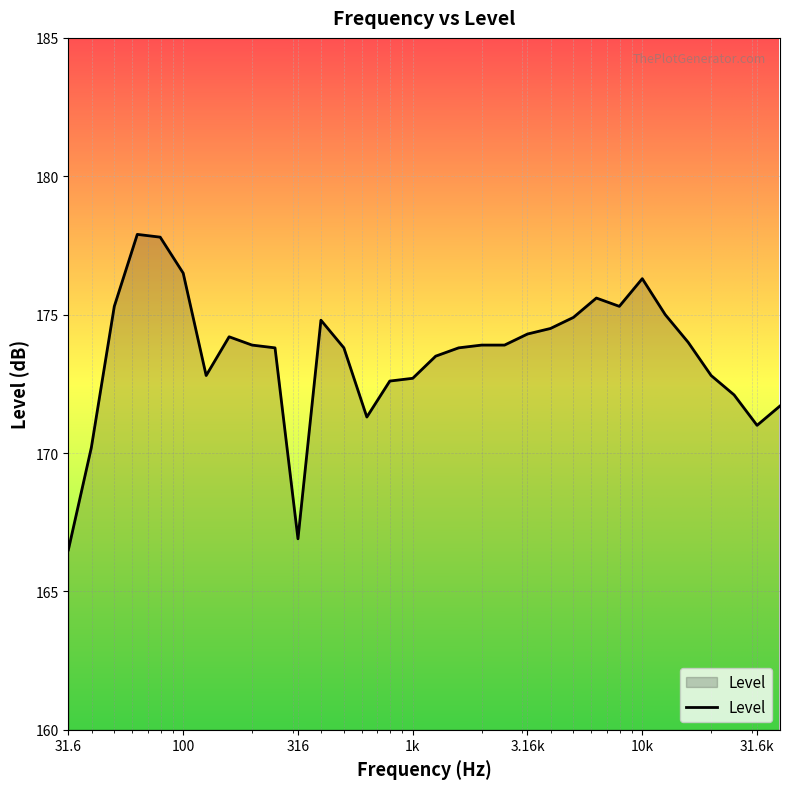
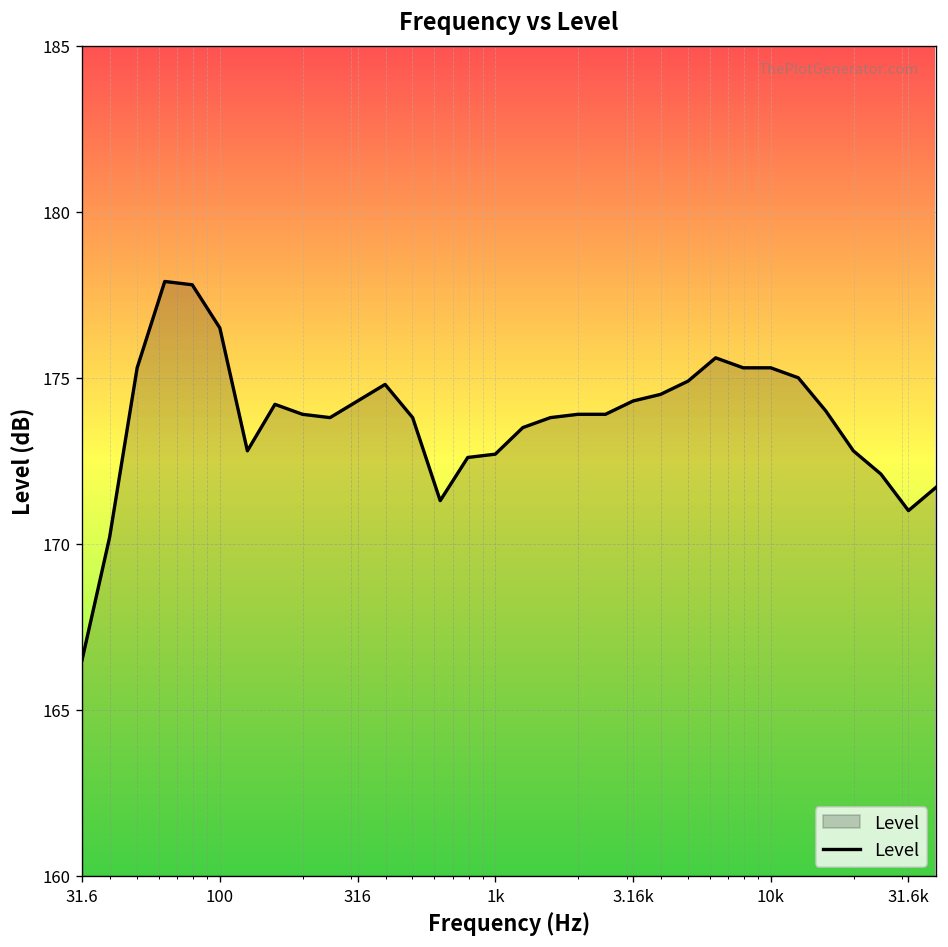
316: 166.9 -> 174.3
10k: 176.3 -> 175.3
